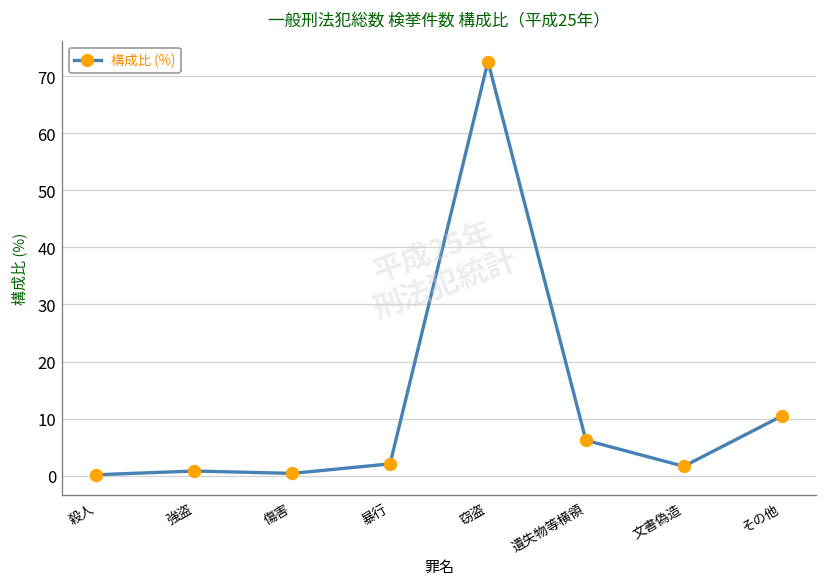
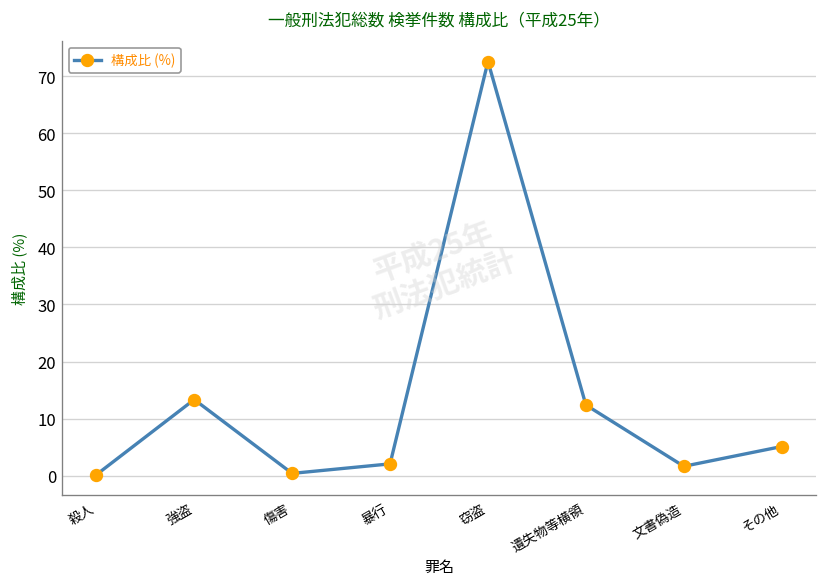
強盗: 1 -> 13
遺失物等横領: 6 -> 12
その他: 10 -> 5
